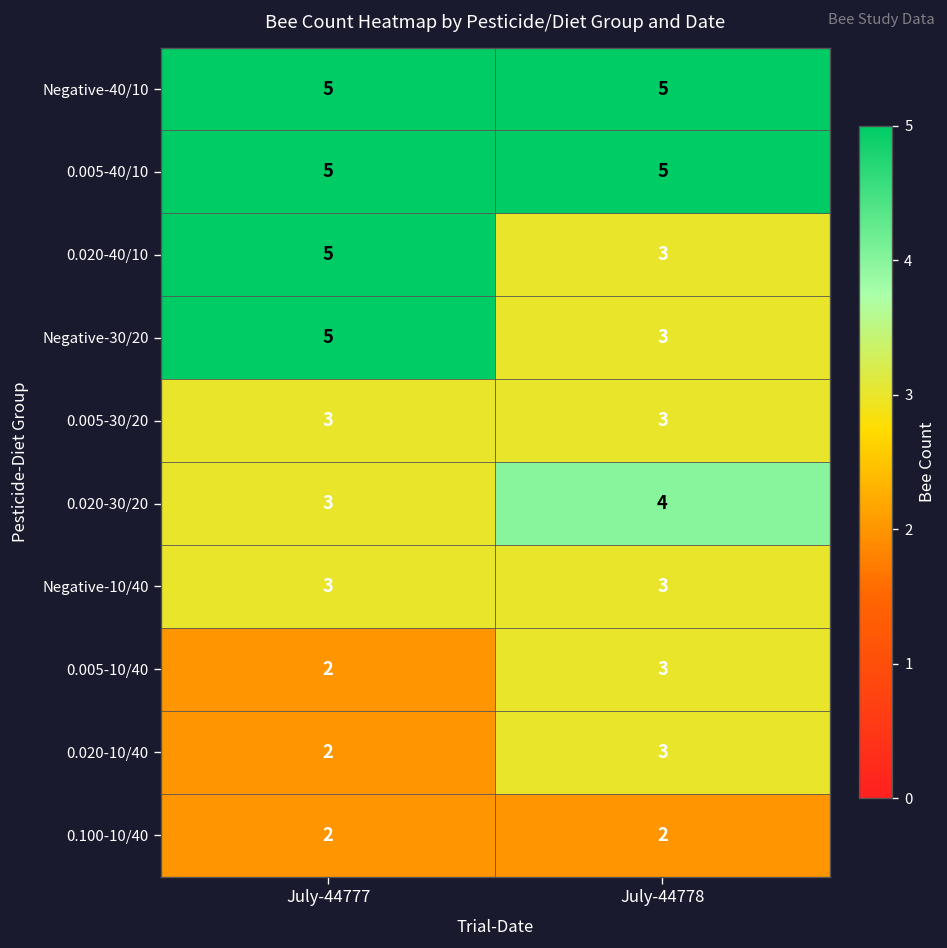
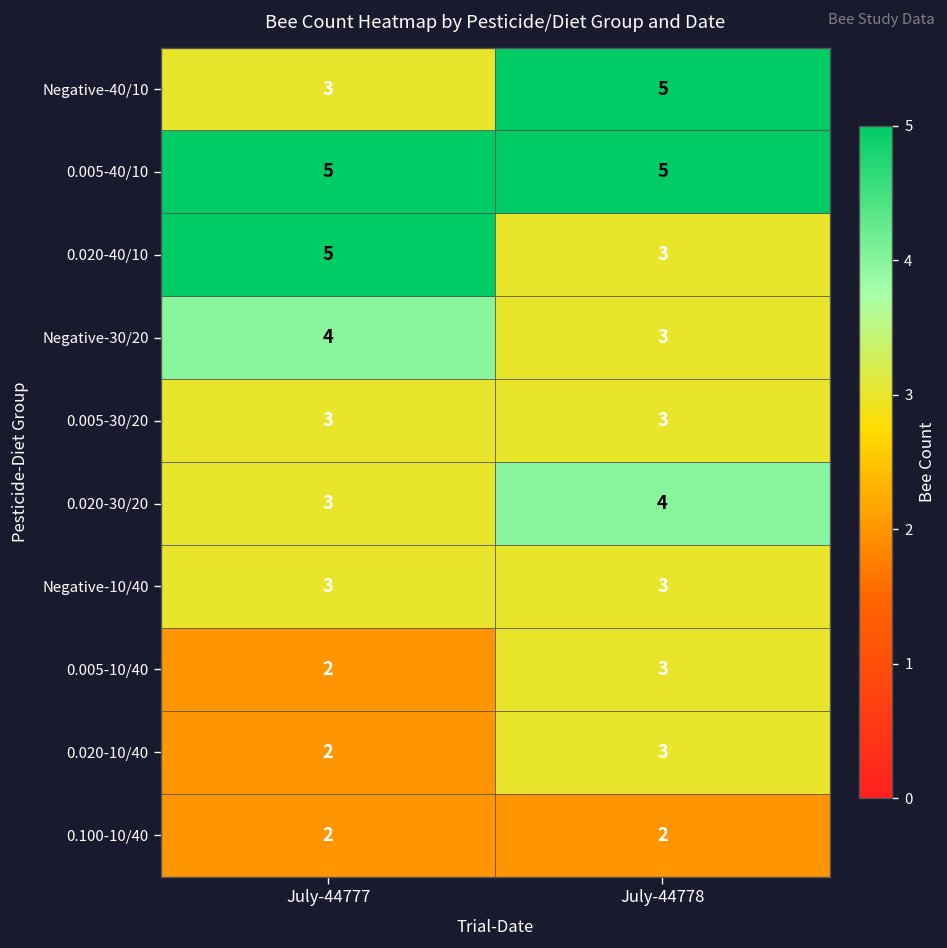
Negative-40/10, July-44777: 5 -> 3
Negative-30/20, July-44777: 5 -> 4
